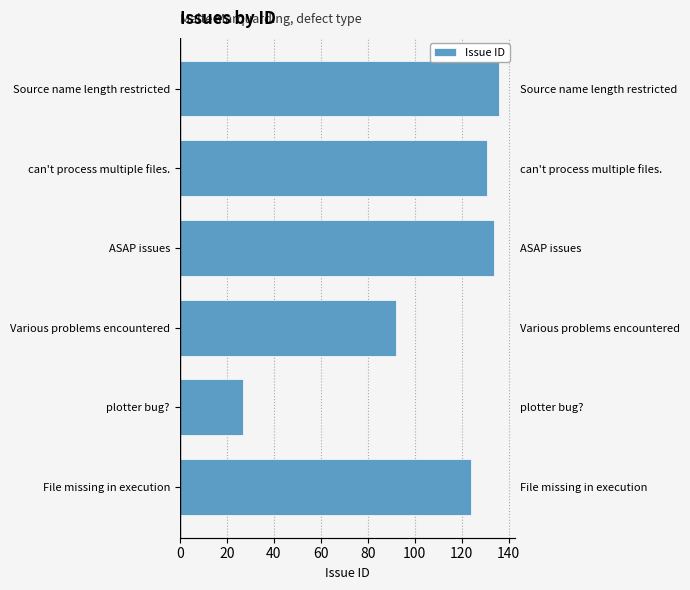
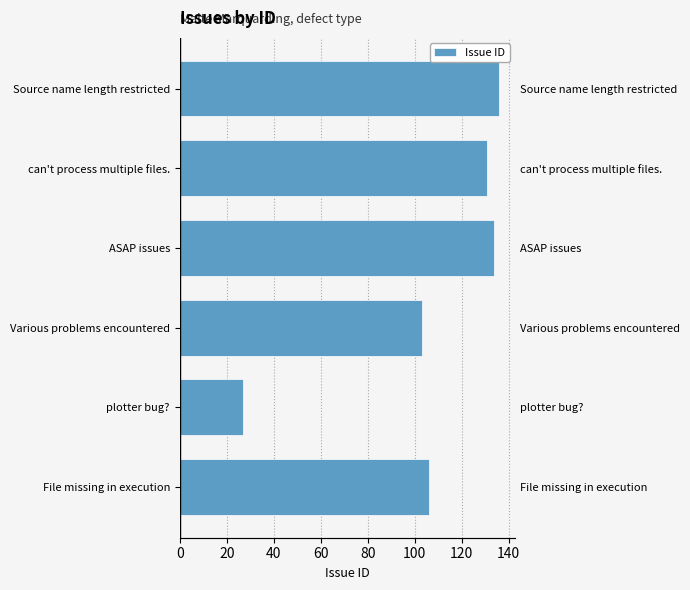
Various problems encountered: 92 -> 103
File missing in execution: 124 -> 106
